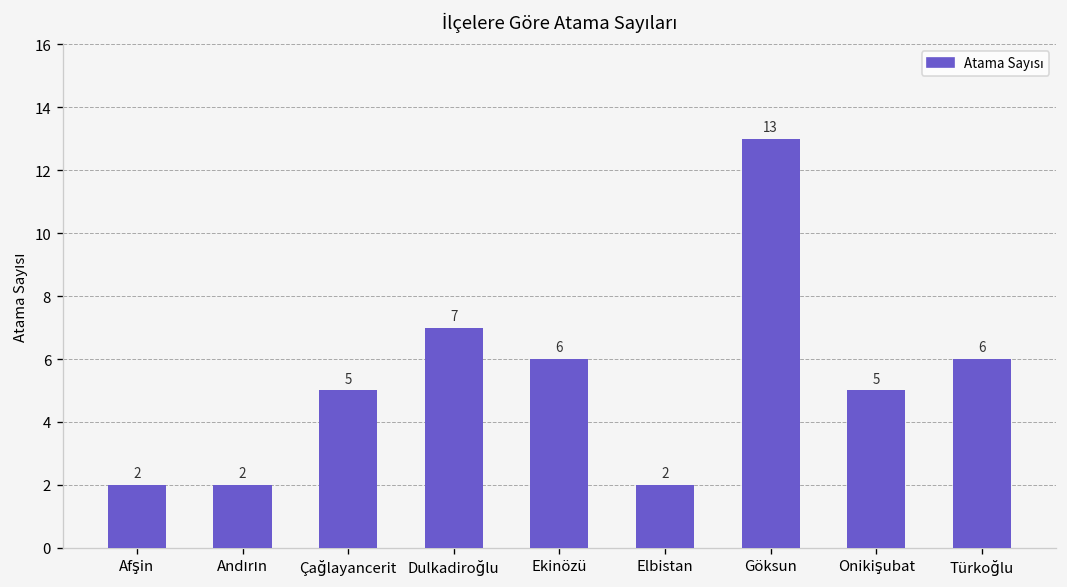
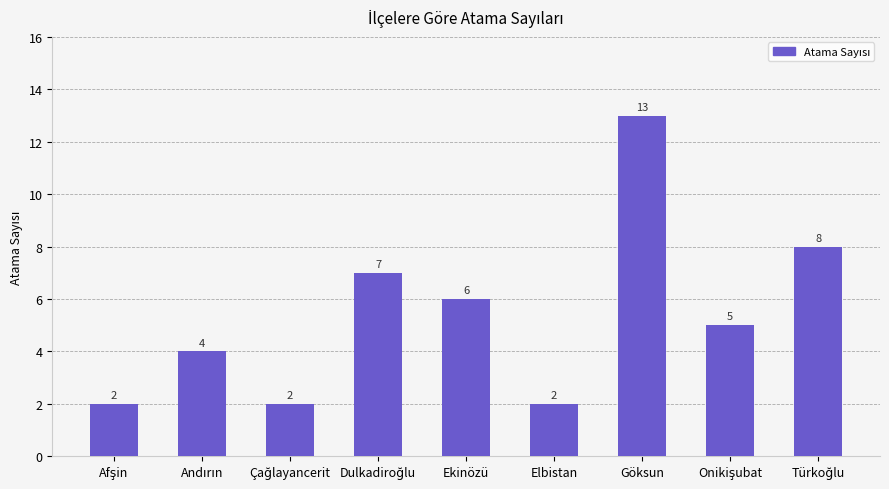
Andırın: 2 -> 4
Çağlayancerit: 5 -> 2
Türkoğlu: 6 -> 8
